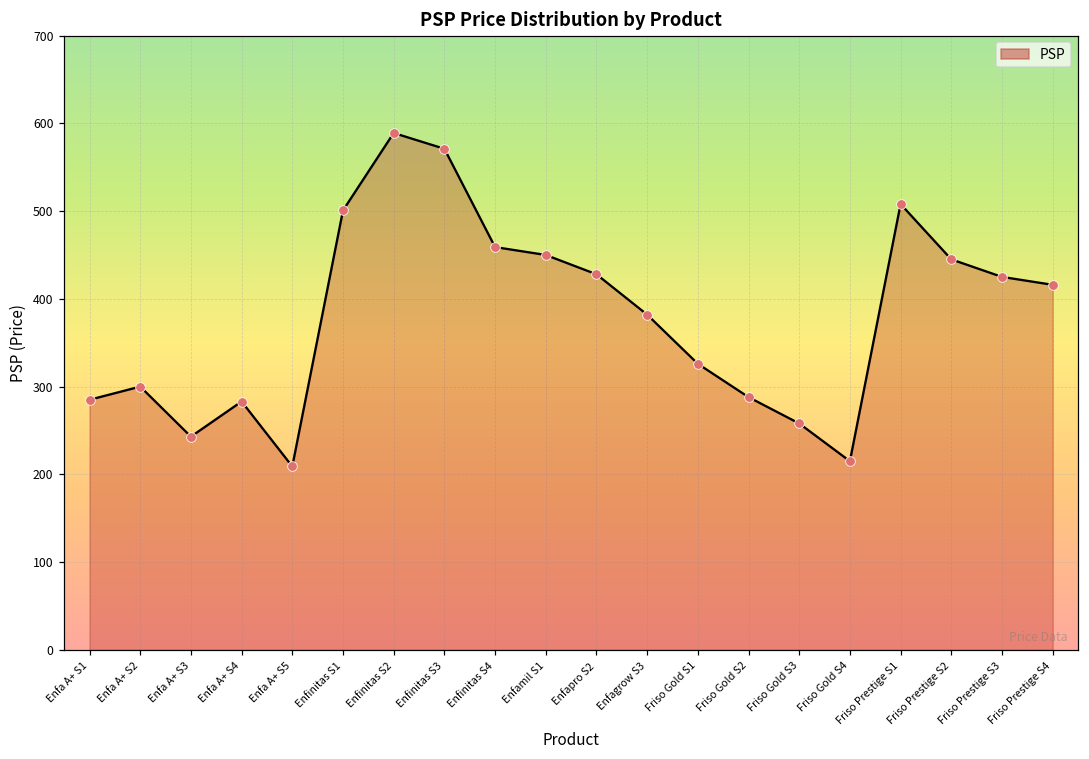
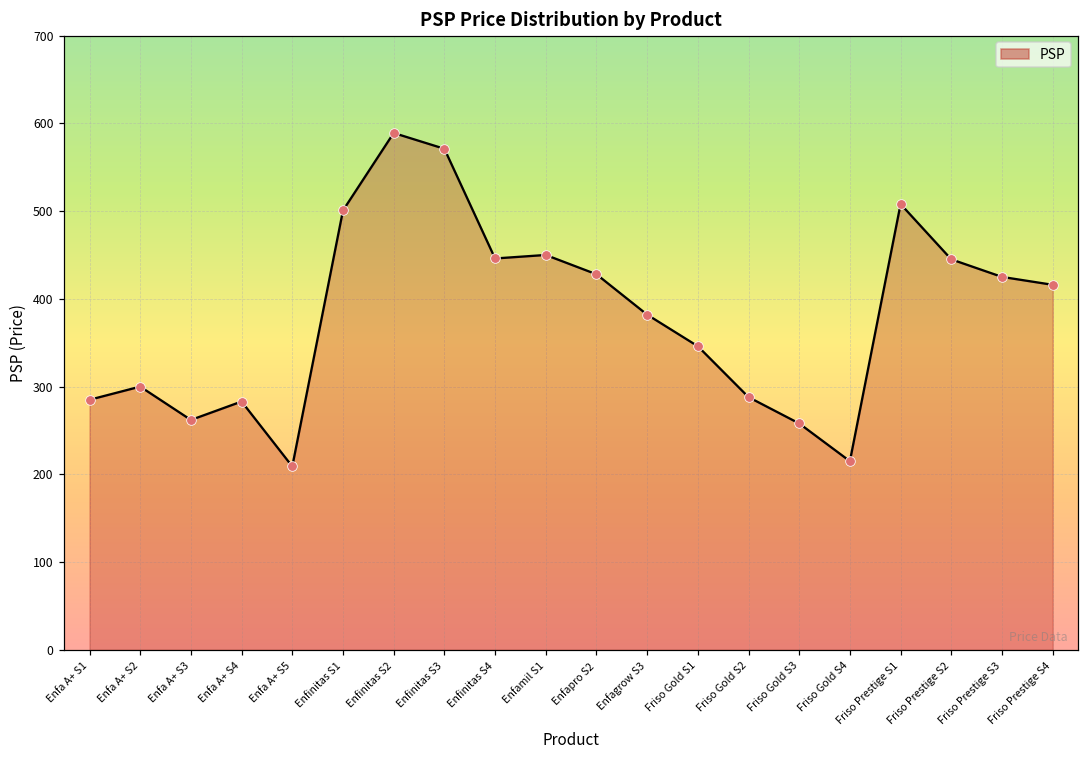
Enfa A+ S3: 240 -> 260
Enfinitas S4: 460 -> 450
Friso Gold S1: 330 -> 350
